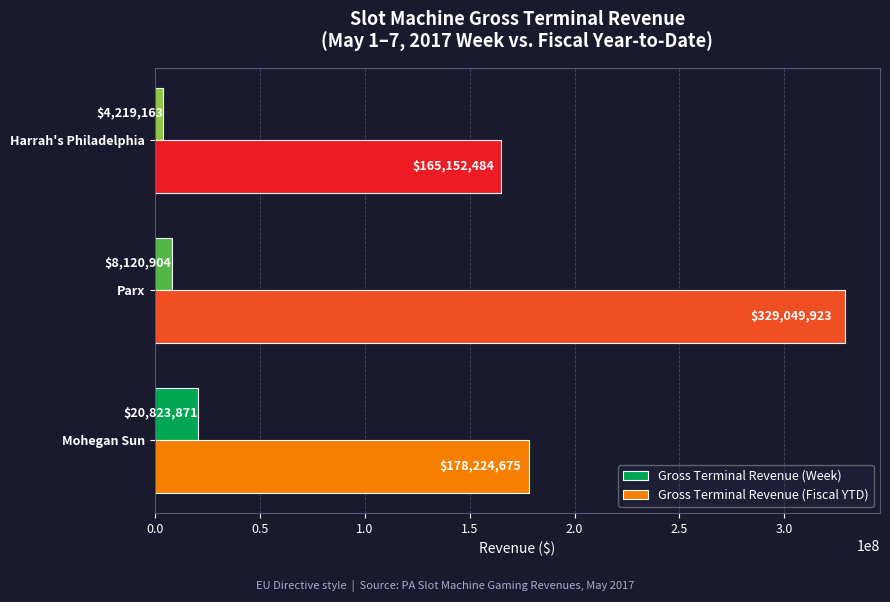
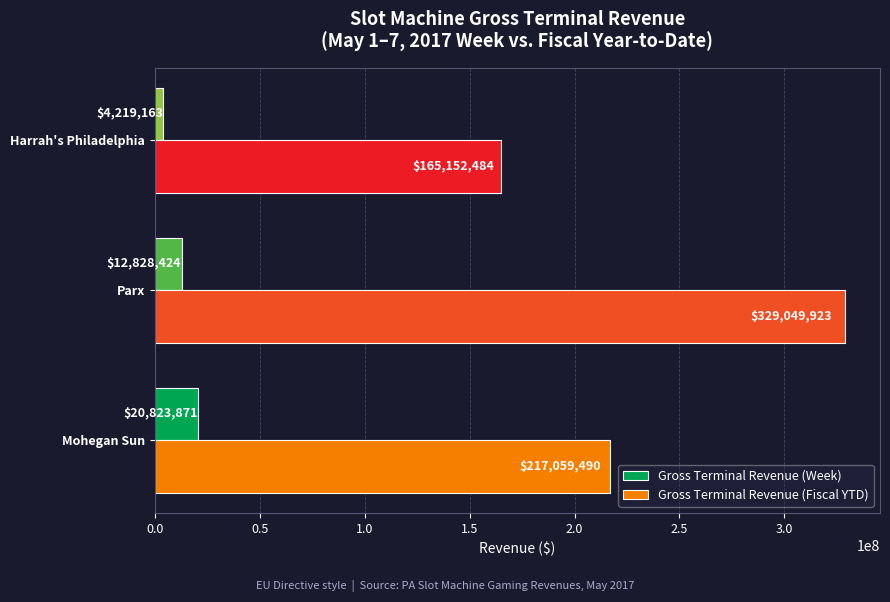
Gross Terminal Revenue (Week), Parx: $8,120,904 -> $12,828,424
Gross Terminal Revenue (Fiscal YTD), Mohegan Sun: $178,224,675 -> $217,059,490
